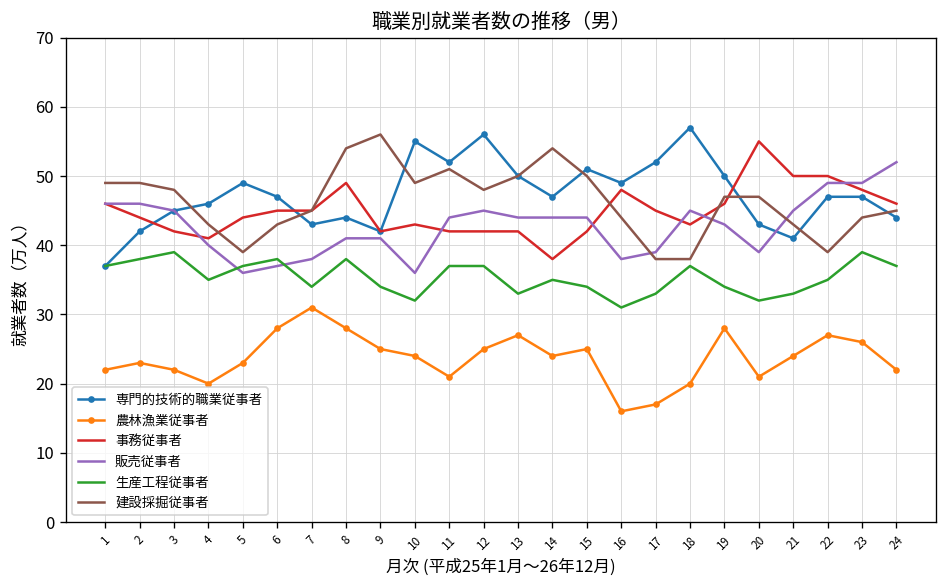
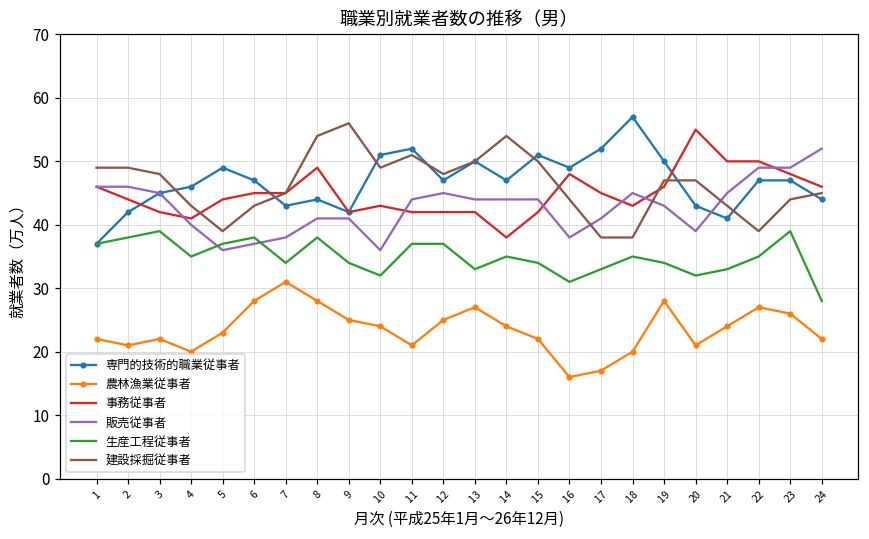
農林漁業従事者, 2: 23 -> 21
専門的技術的職業従事者, 10: 55 -> 51
専門的技術的職業従事者, 12: 56 -> 47
農林漁業従事者, 15: 25 -> 22
販売従事者, 17: 39 -> 41
生産工程従事者, 18: 37 -> 35
生産工程従事者, 24: 37 -> 28
